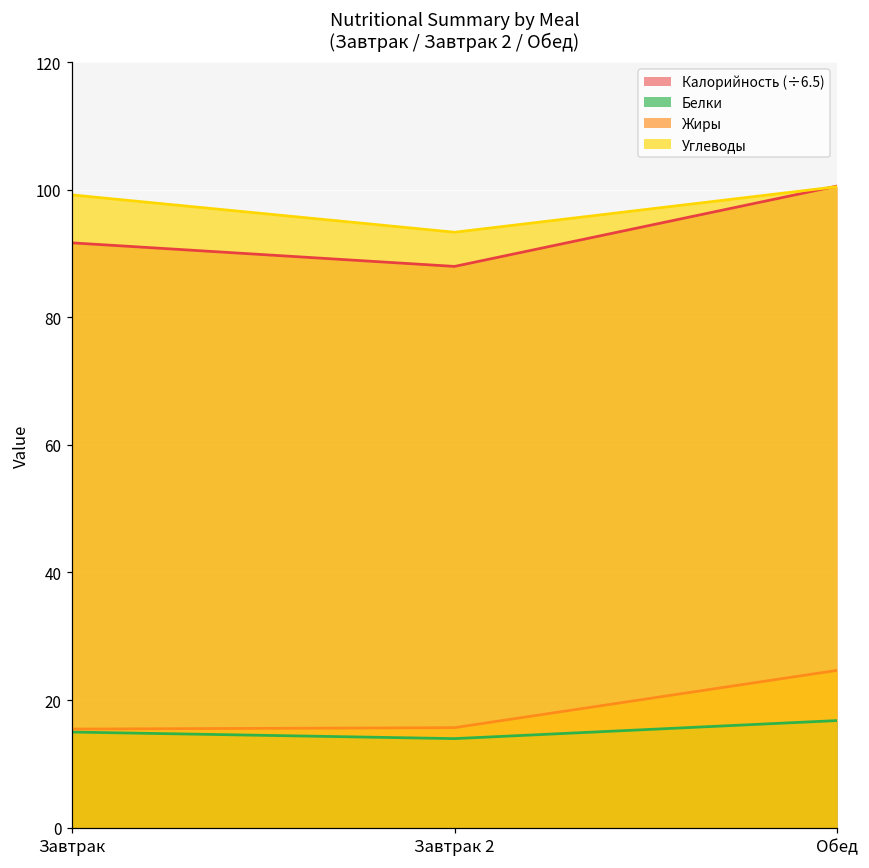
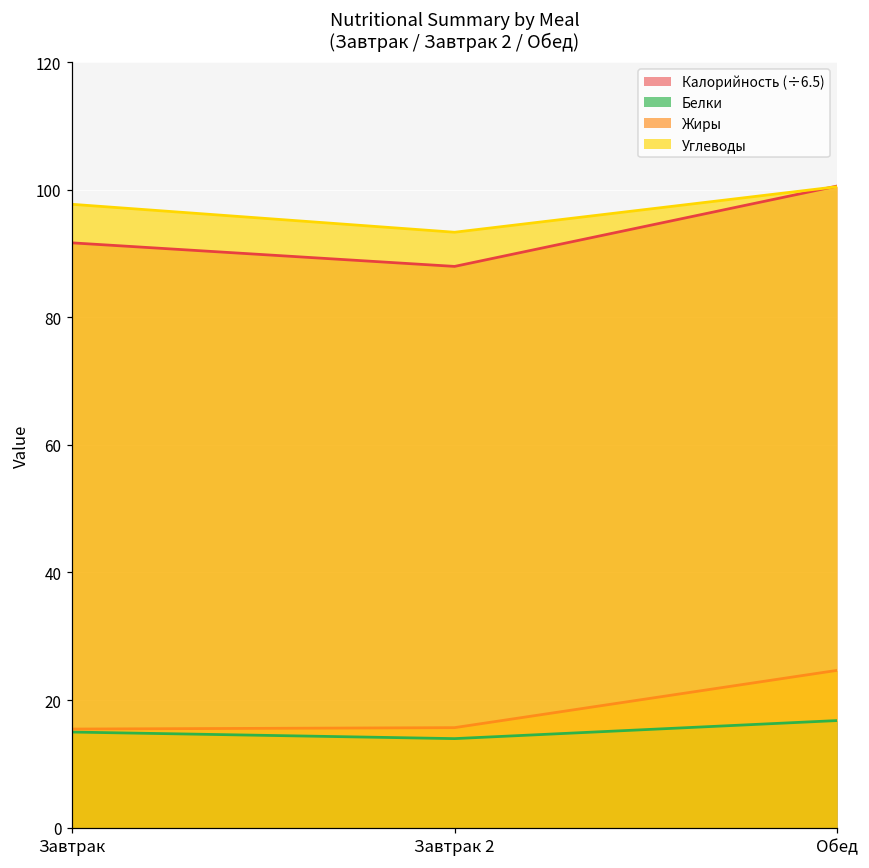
Углеводы, Завтрак: 99 -> 98
